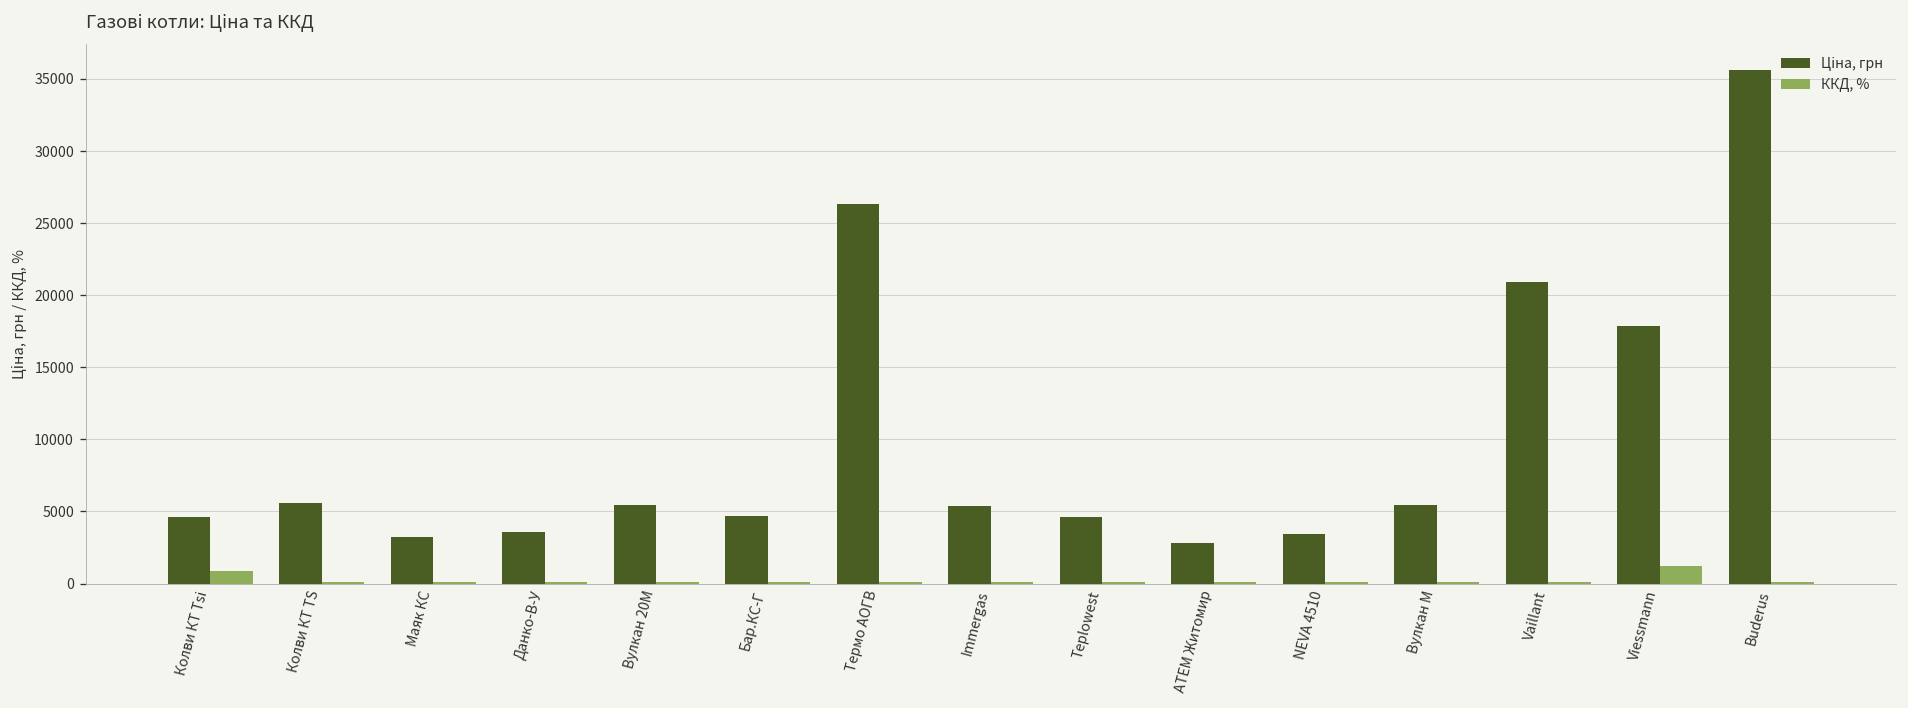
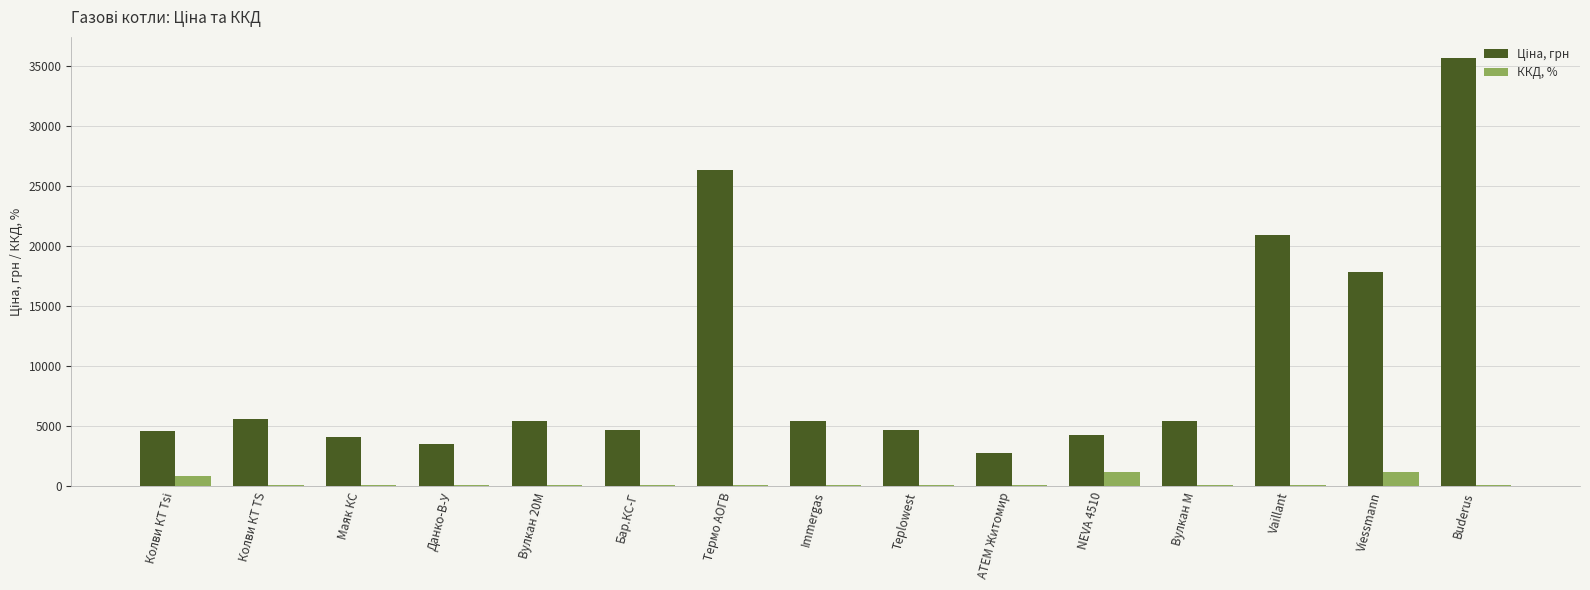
Ціна, грн, Маяк КС: 3200 -> 4100
Ціна, грн, NEVA 4510: 3400 -> 4300
ККД, %, NEVA 4510: 100 -> 1200
